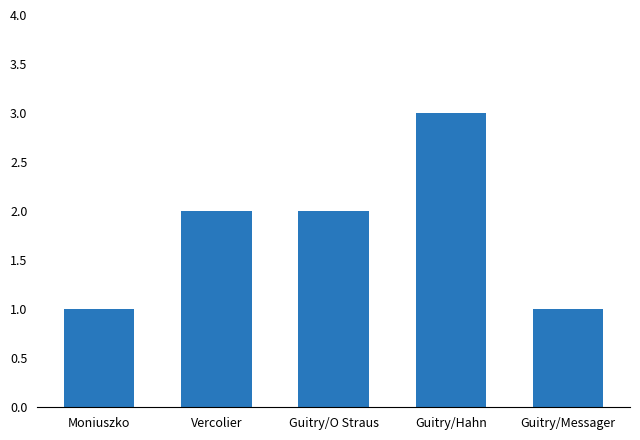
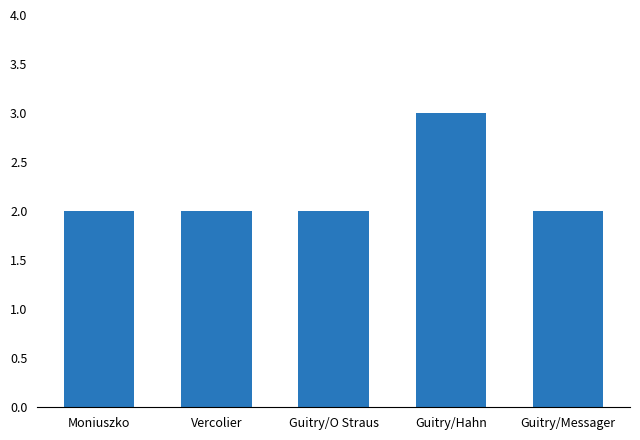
Moniuszko: 1 -> 2
Guitry/Messager: 1 -> 2
